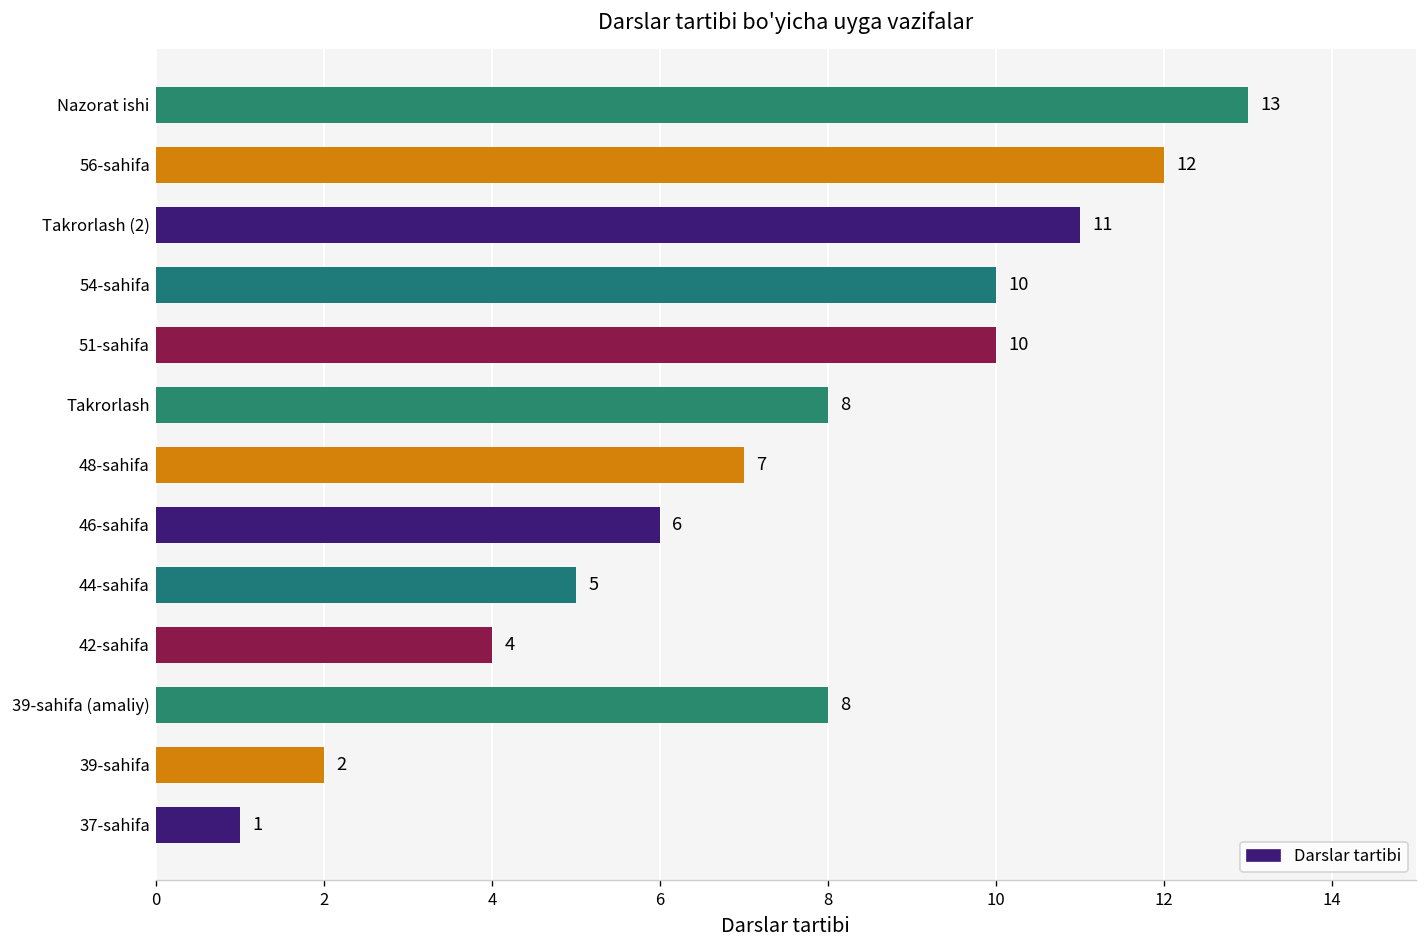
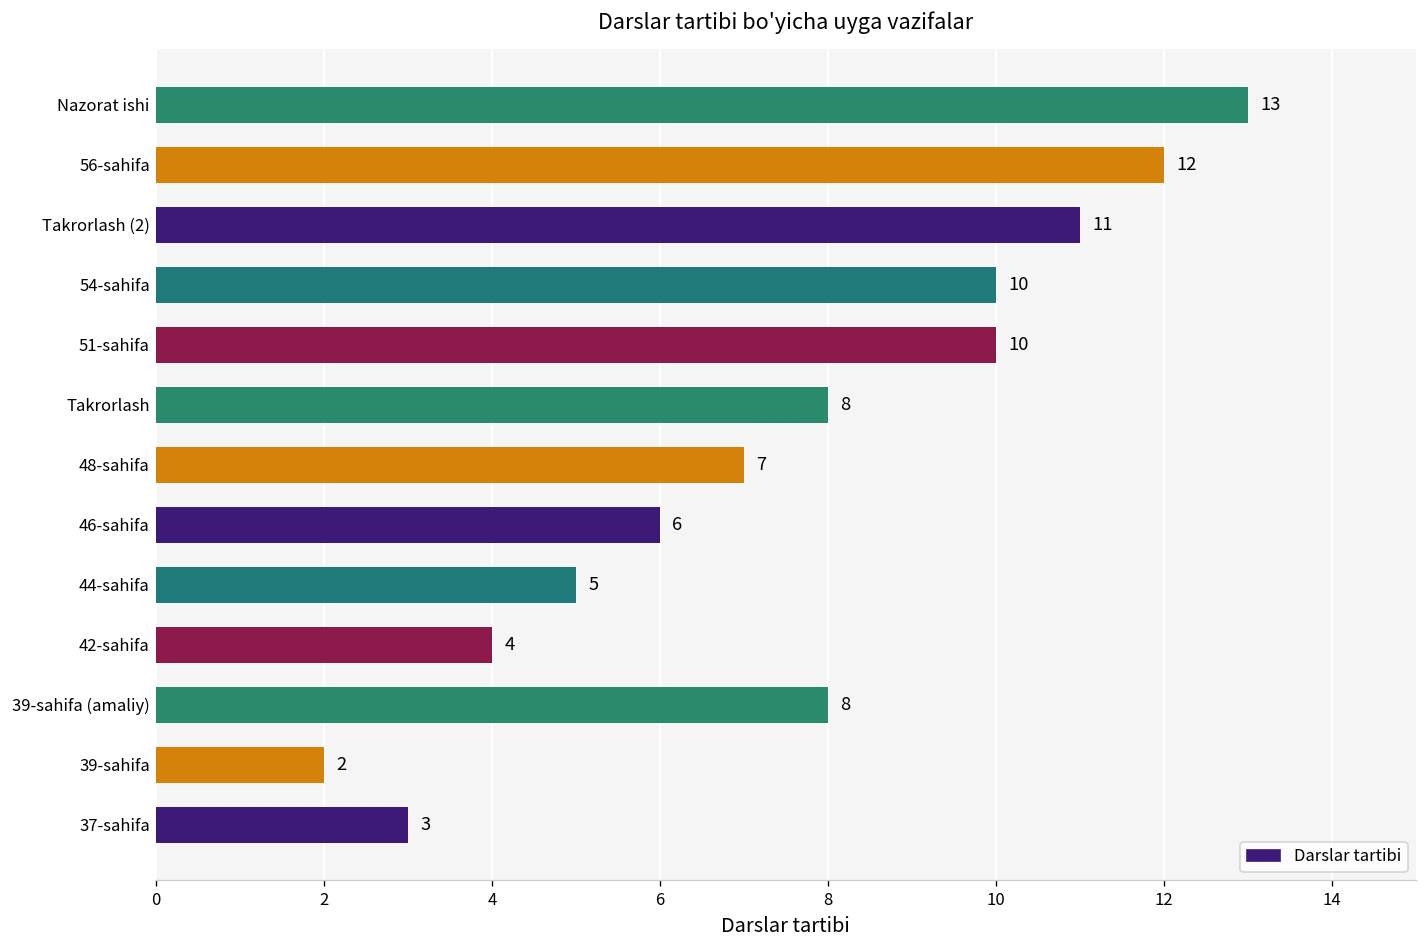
37-sahifa: 1 -> 3
